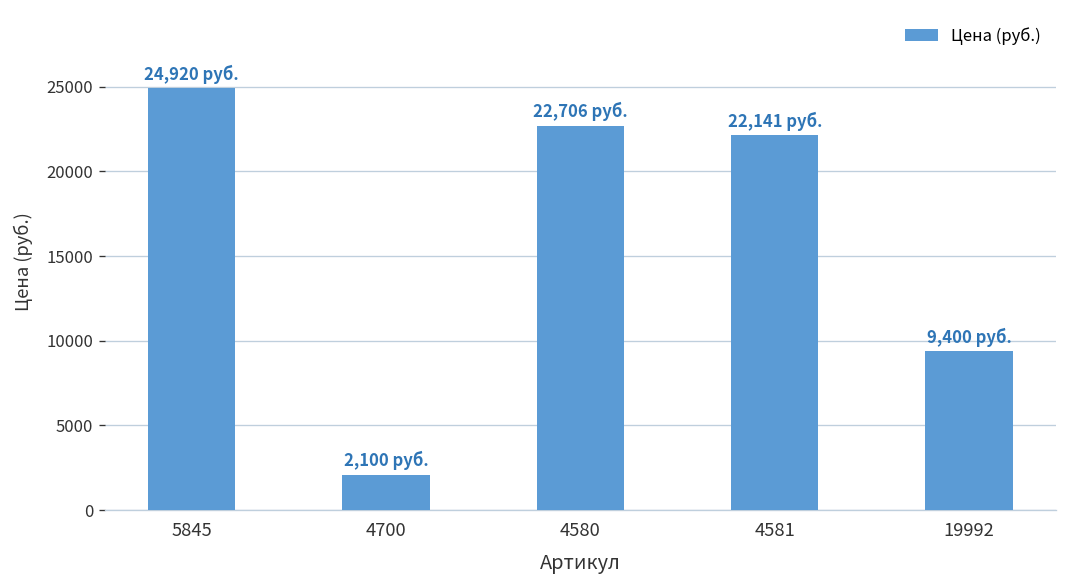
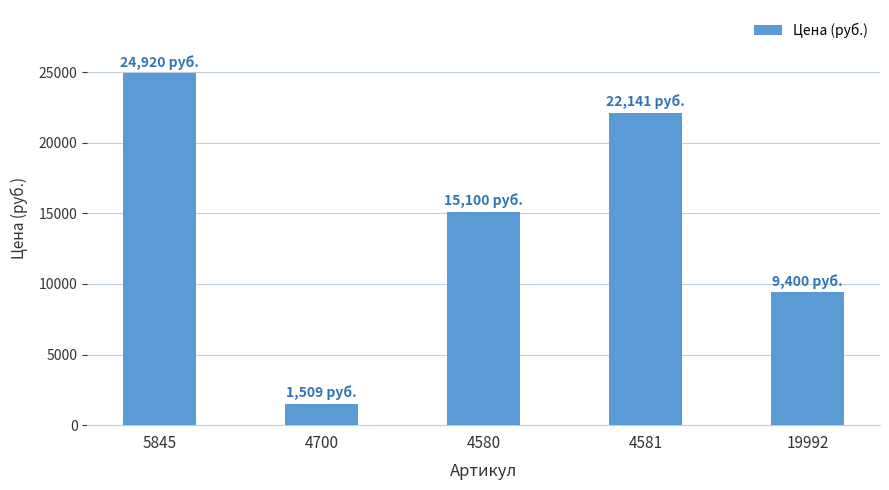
4700: 2,100 -> 1,509
4580: 22,706 -> 15,100
